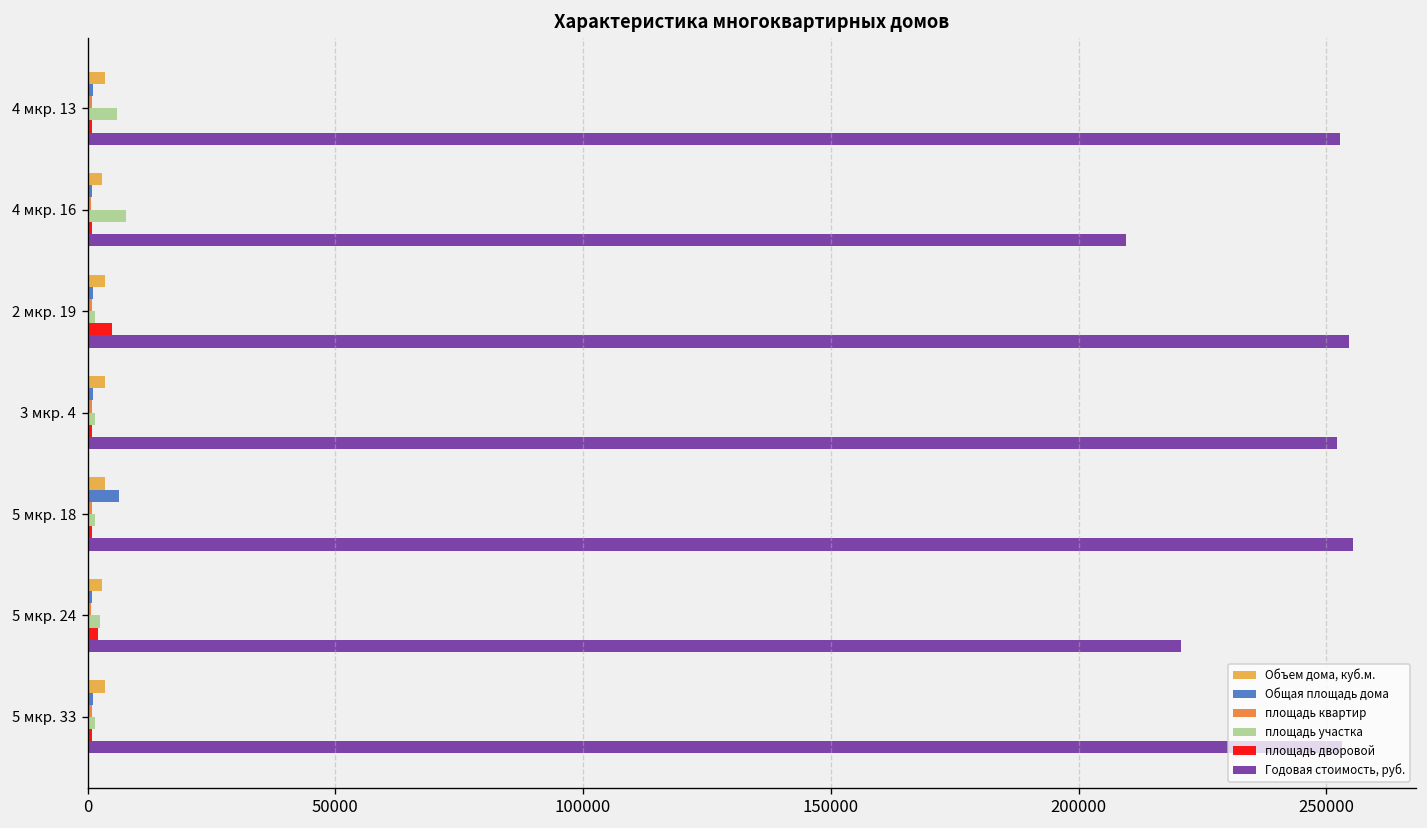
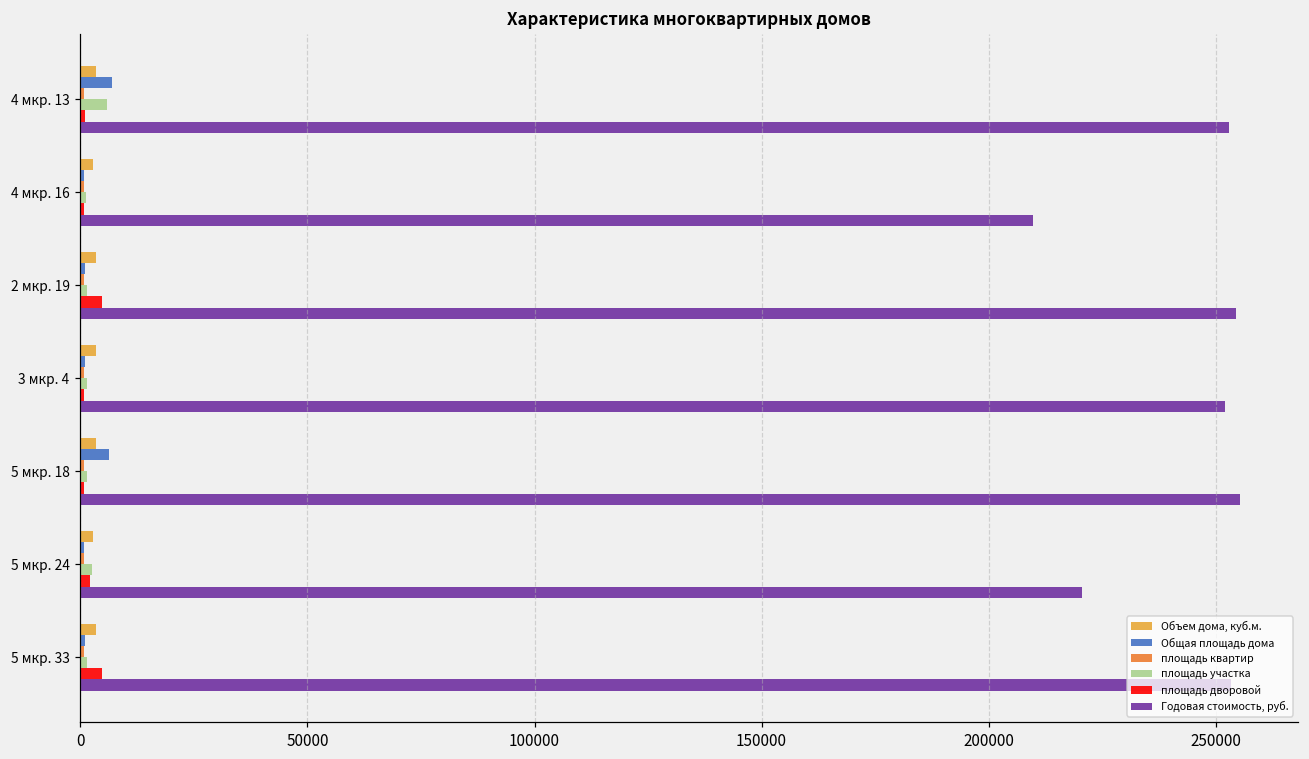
Общая площадь дома, 4 мкр. 13: 1000 -> 7000
площадь участка, 4 мкр. 16: 8000 -> 1000
площадь дворовой, 5 мкр. 33: 1000 -> 5000
